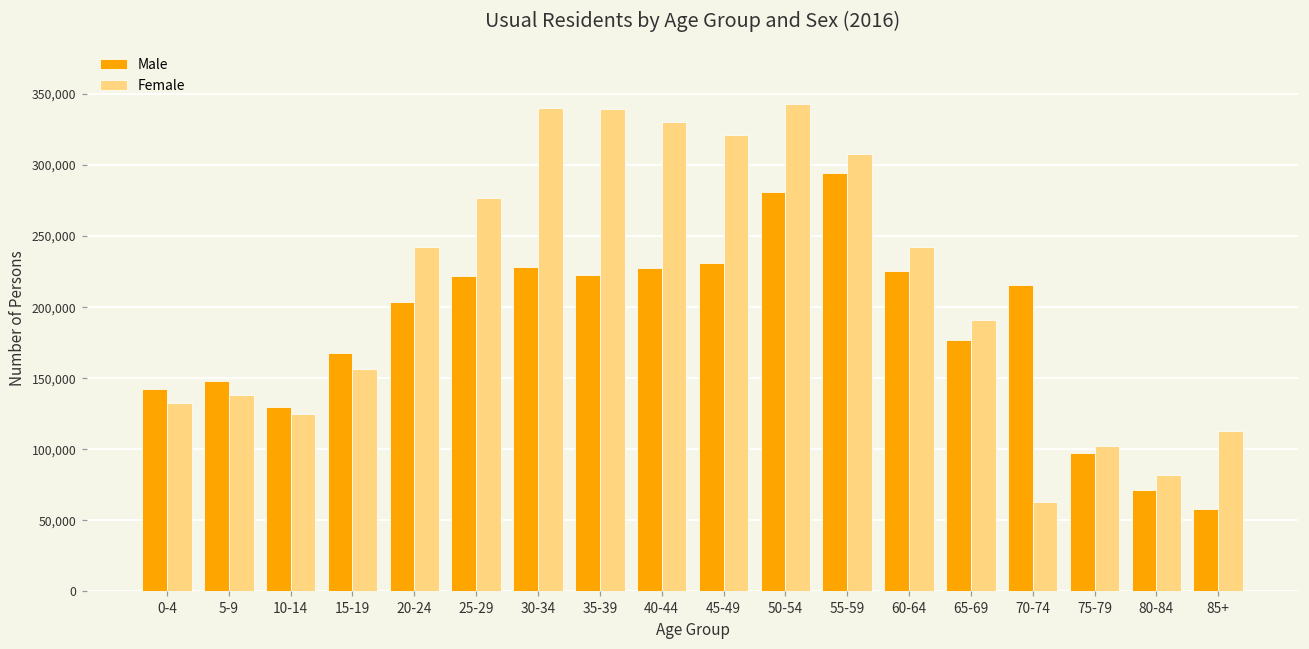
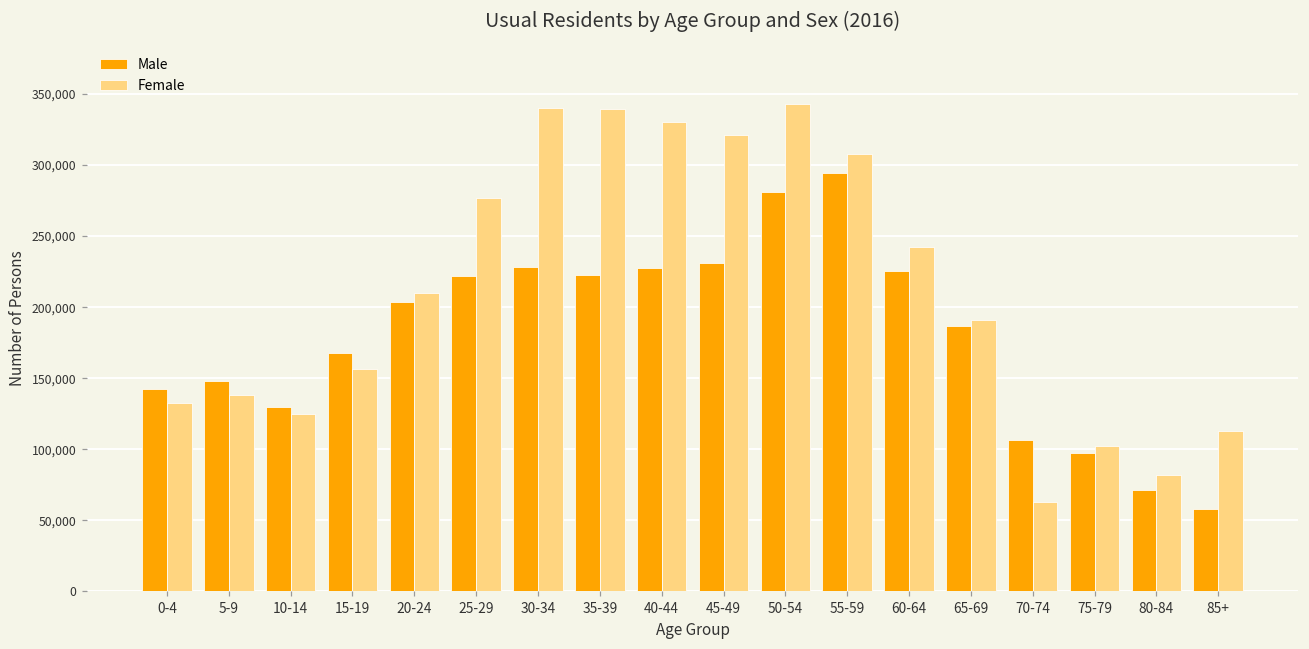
Female, 20-24: 242,000 -> 210,000
Male, 65-69: 177,000 -> 187,000
Male, 70-74: 216,000 -> 107,000
